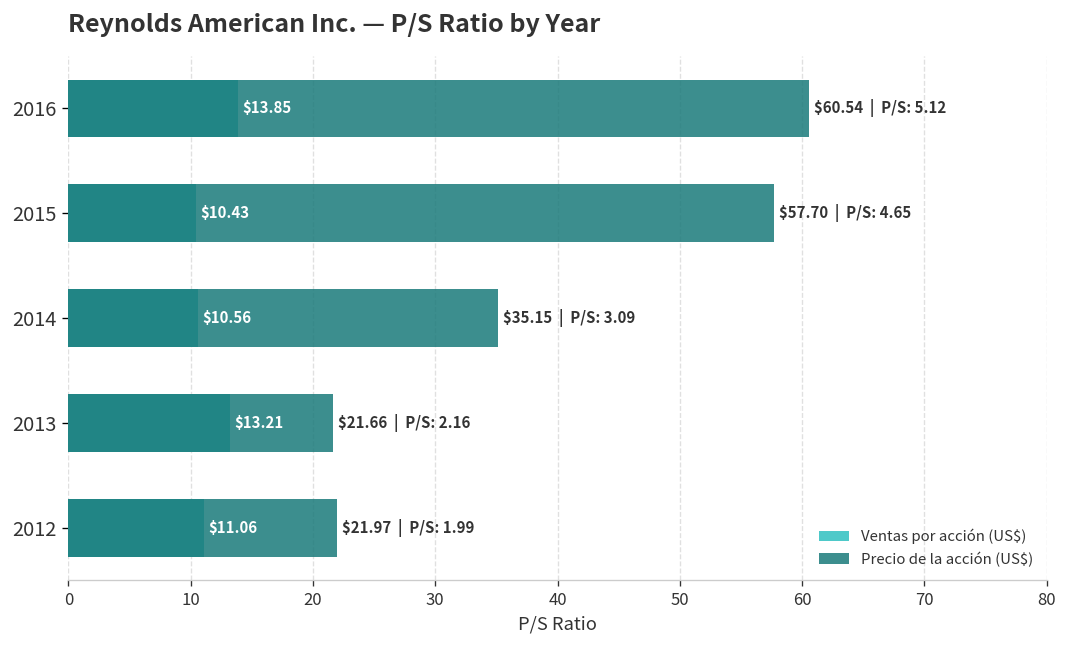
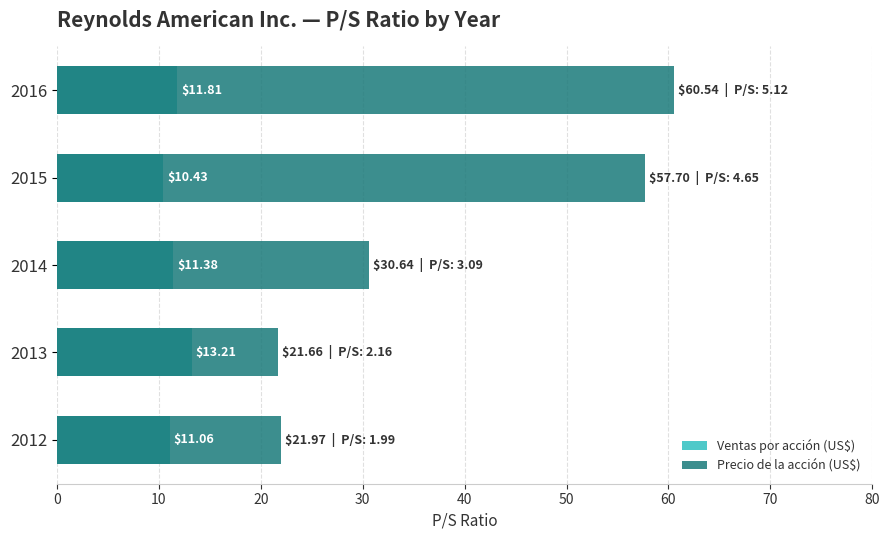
Ventas por acción (US$), 2016: $13.85 -> $11.81
Ventas por acción (US$), 2014: $10.56 -> $11.38
Precio de la acción (US$), 2014: $35.15 -> $30.64
